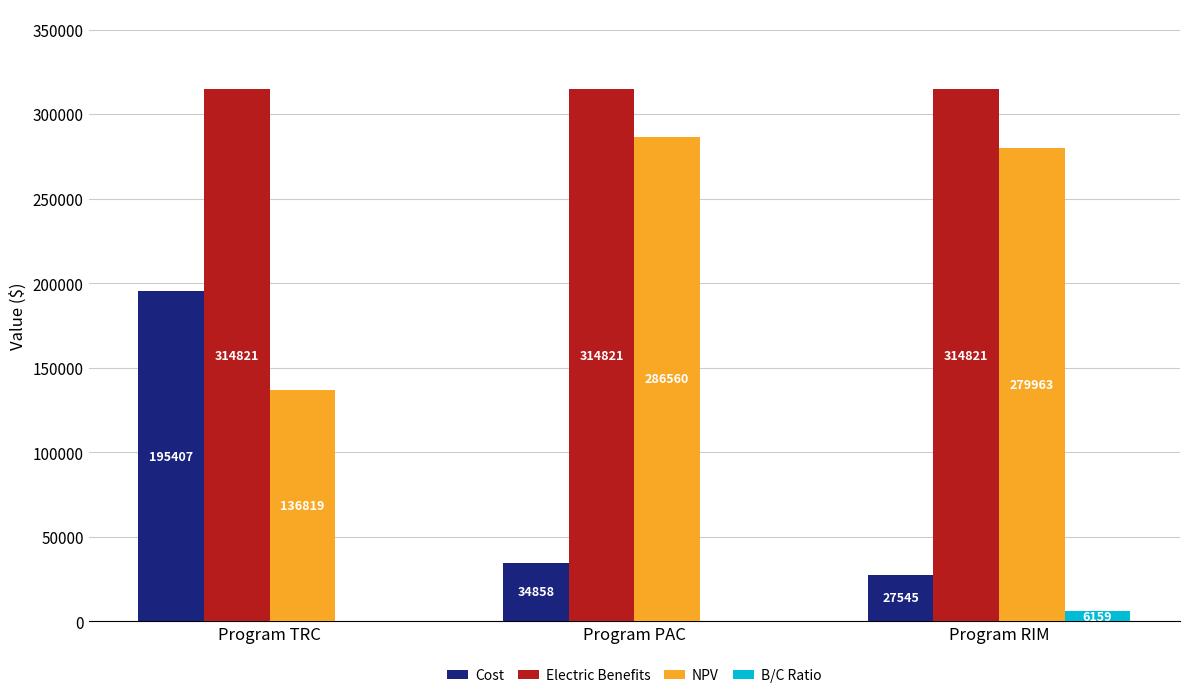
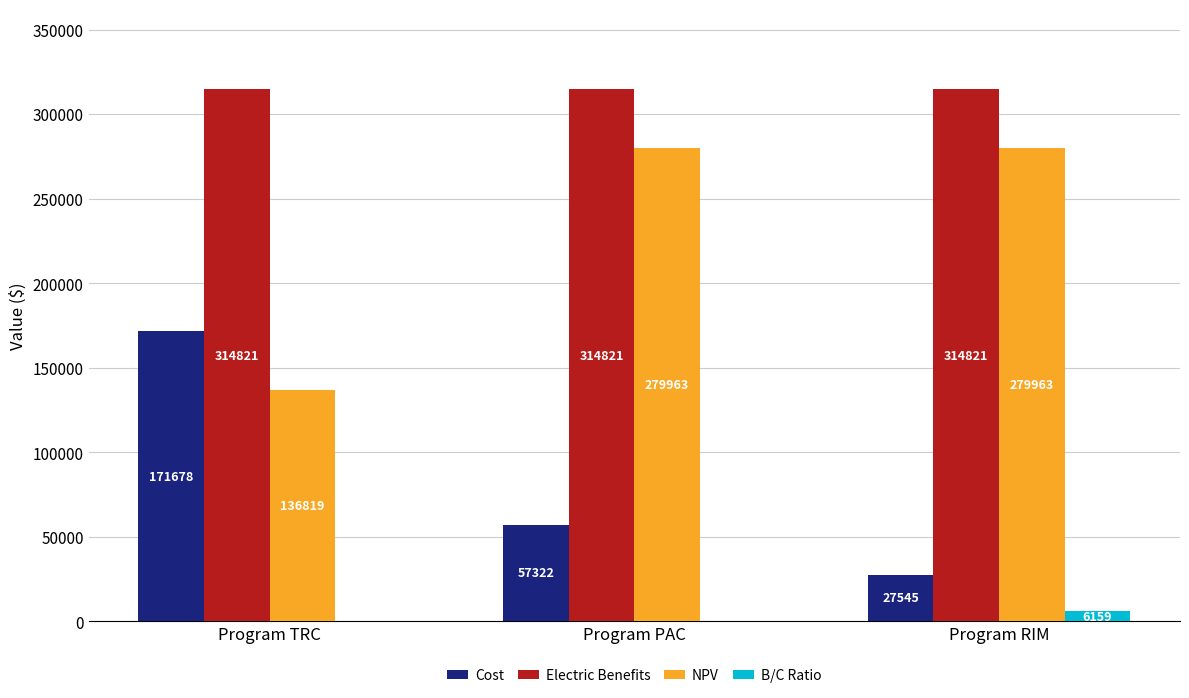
Cost, Program TRC: 195407 -> 171678
Cost, Program PAC: 34858 -> 57322
NPV, Program PAC: 286560 -> 279963
